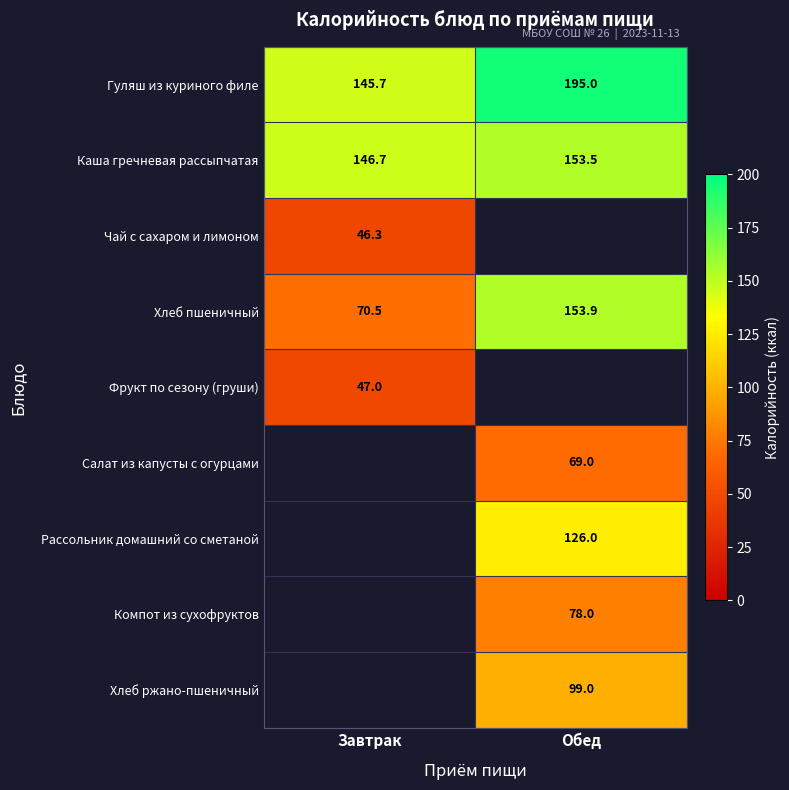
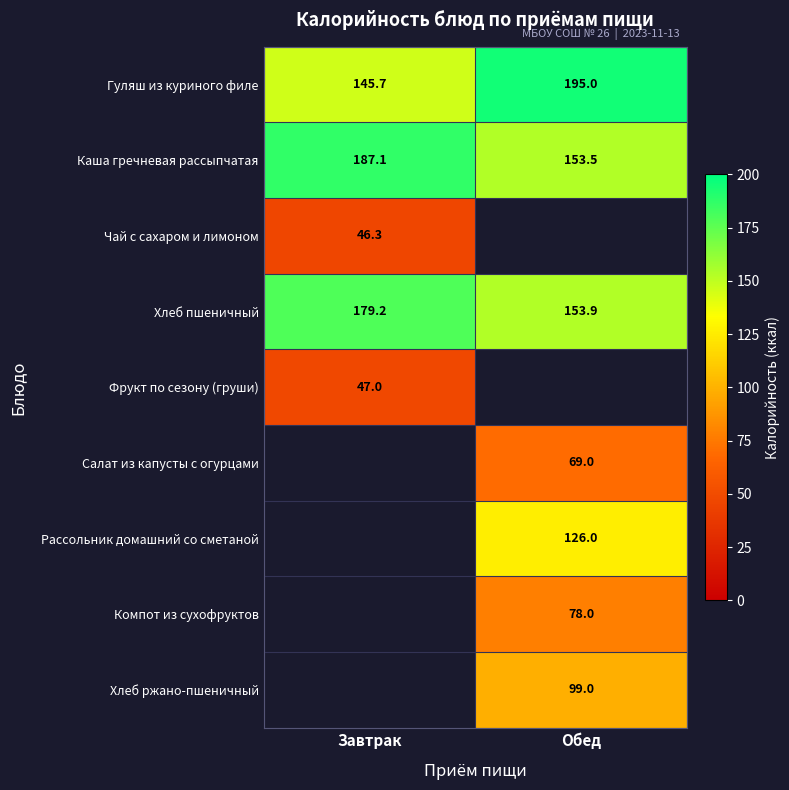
Каша гречневая рассыпчатая, Завтрак: 146.7 -> 187.1
Хлеб пшеничный, Завтрак: 70.5 -> 179.2
